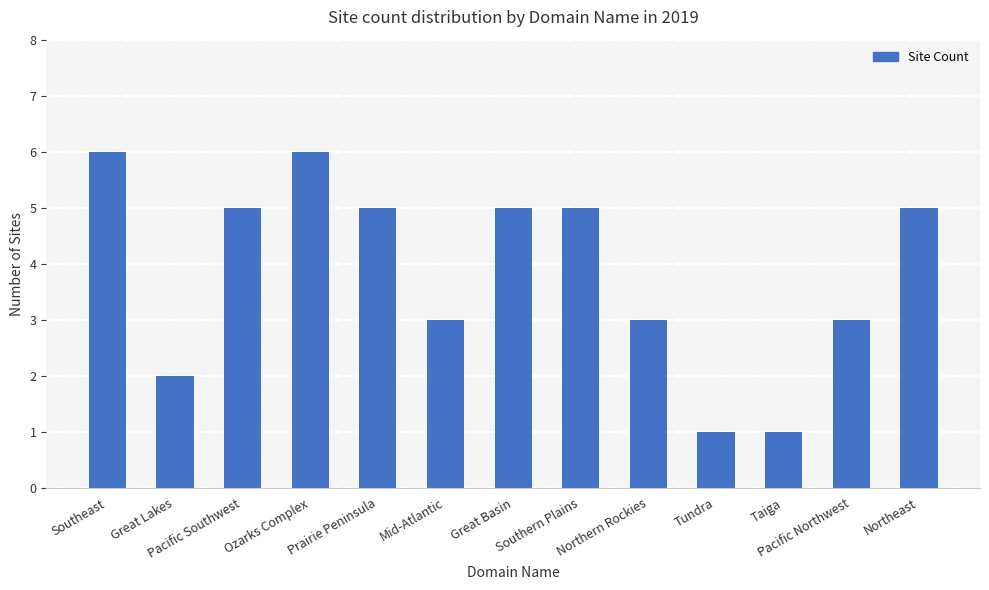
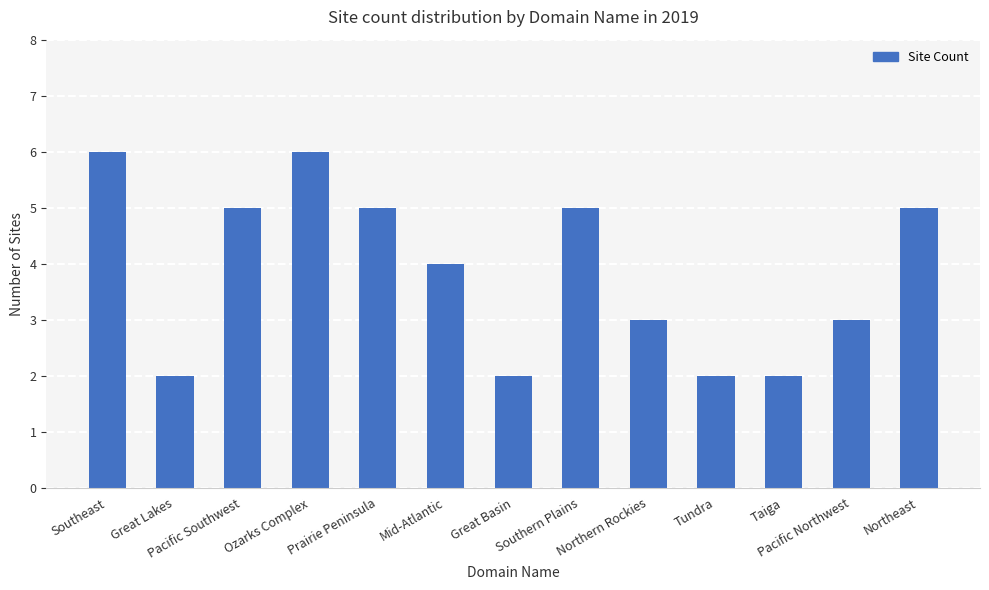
Mid-Atlantic: 3 -> 4
Great Basin: 5 -> 2
Tundra: 1 -> 2
Taiga: 1 -> 2
